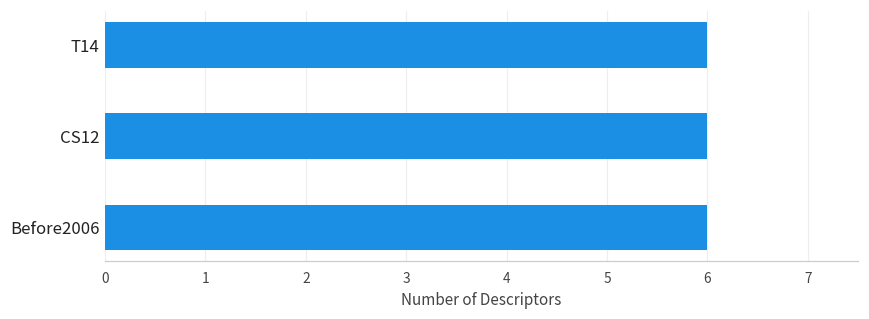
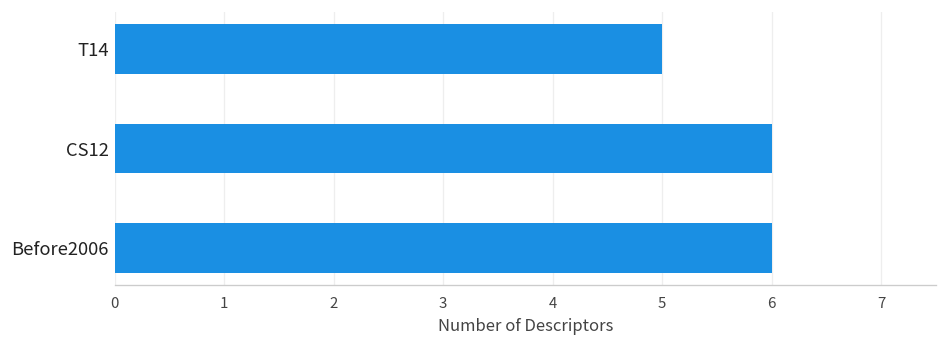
T14: 6 -> 5
